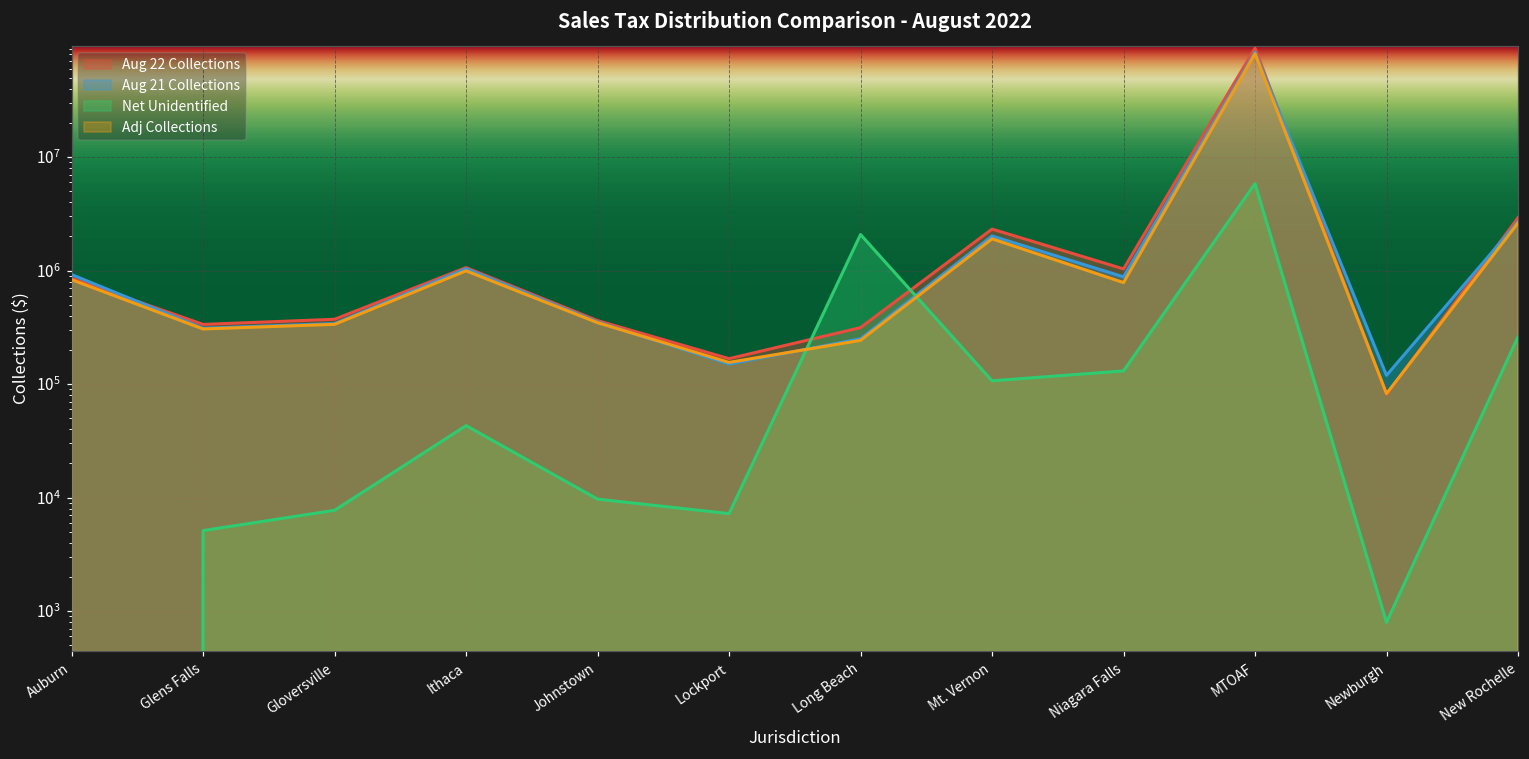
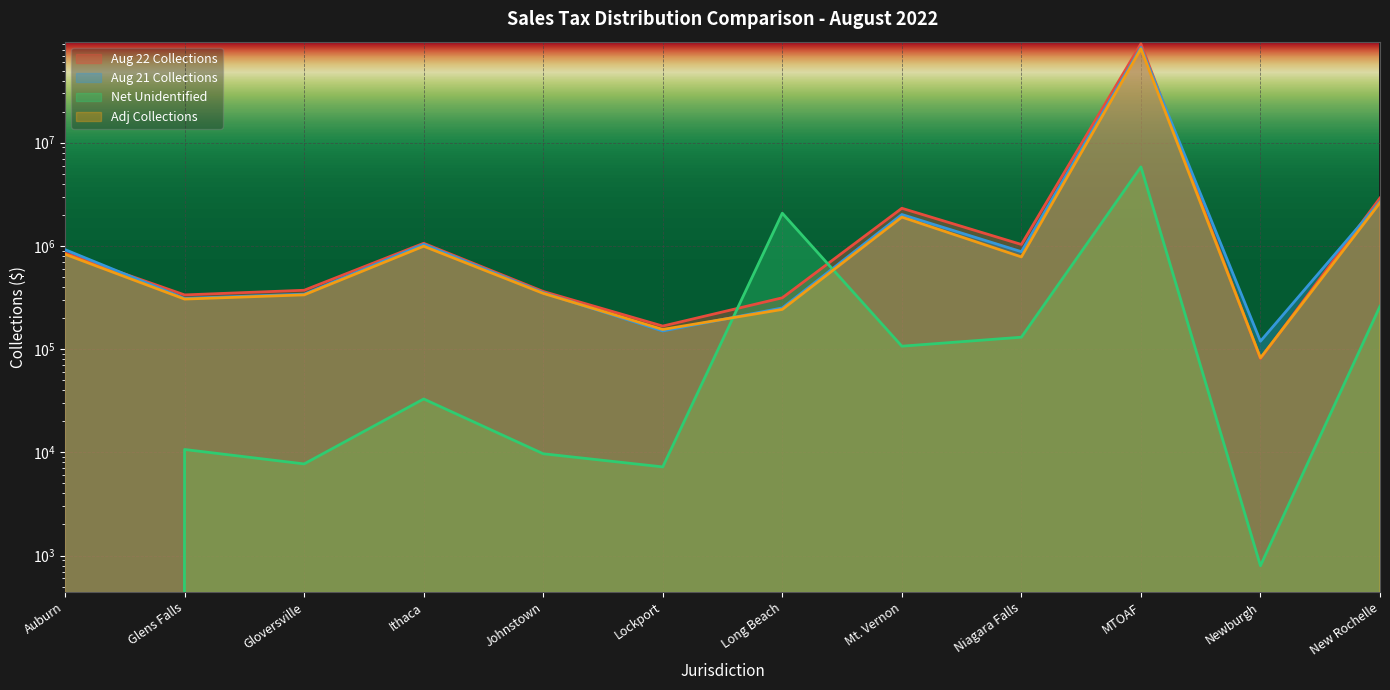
Net Unidentified, Glens Falls: 5000 -> 11000
Net Unidentified, Ithaca: 43000 -> 33000
